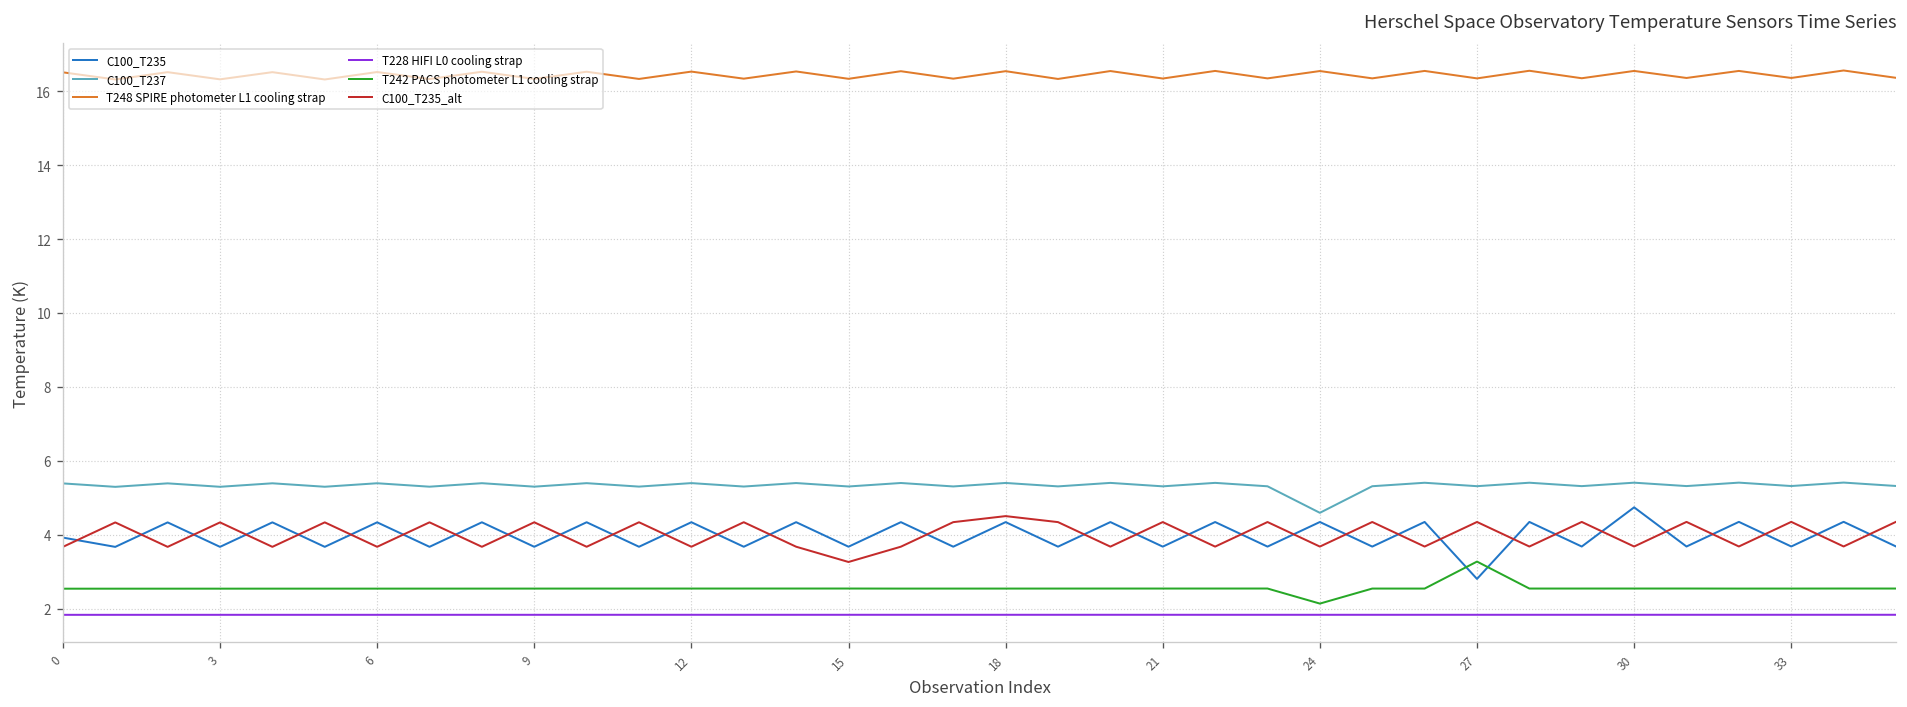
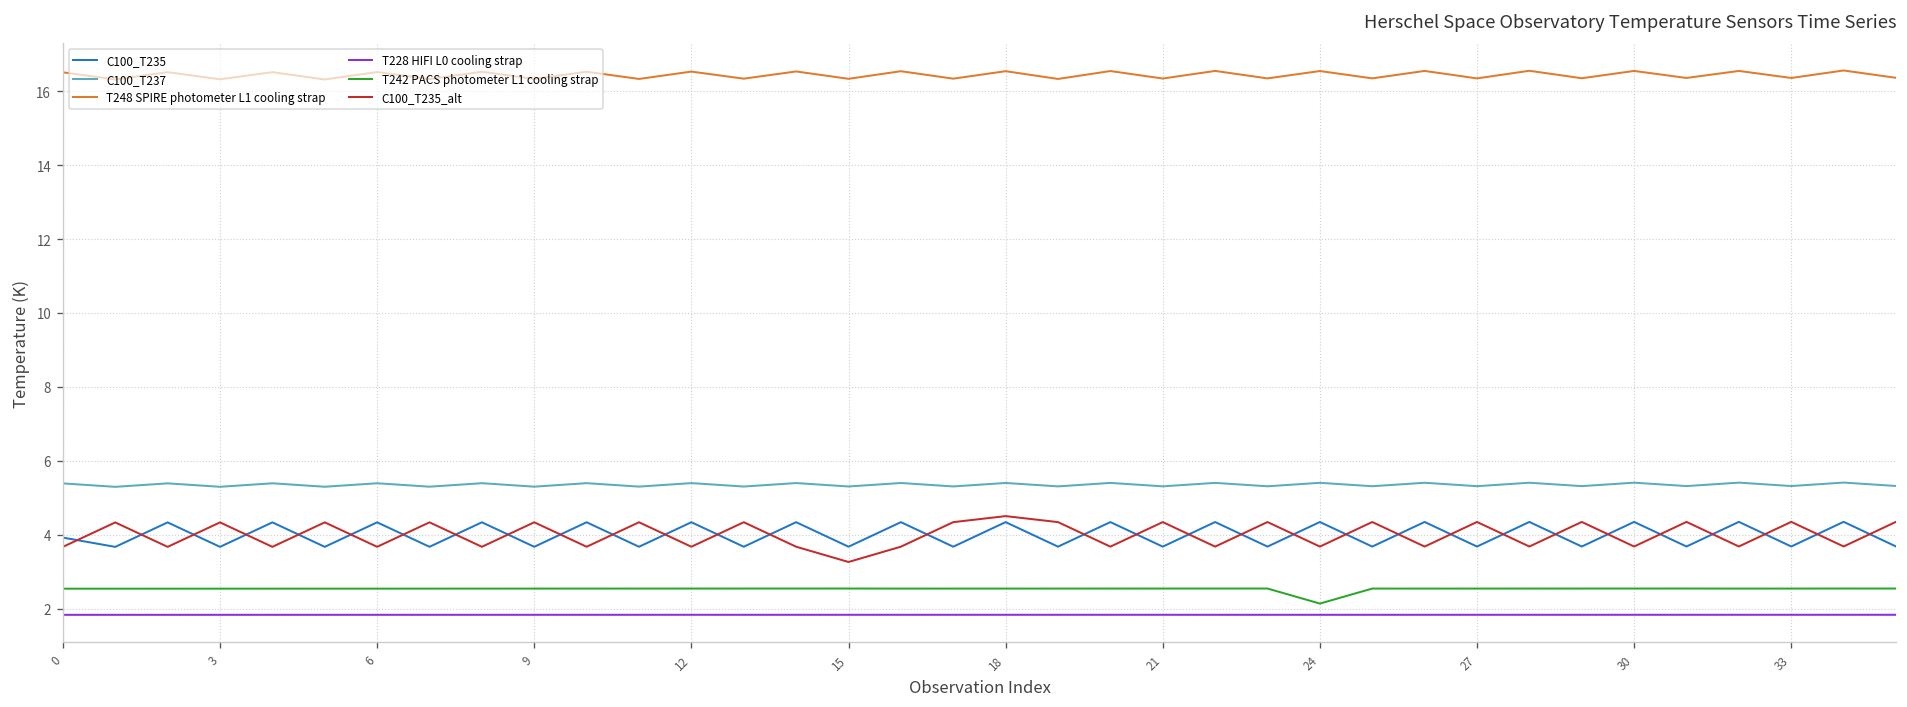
C100_T237, 24: 4.6 -> 5.4
C100_T235, 27: 2.8 -> 3.7
T242 PACS photometer L1 cooling strap, 27: 3.3 -> 2.5
C100_T235, 30: 4.7 -> 4.4
